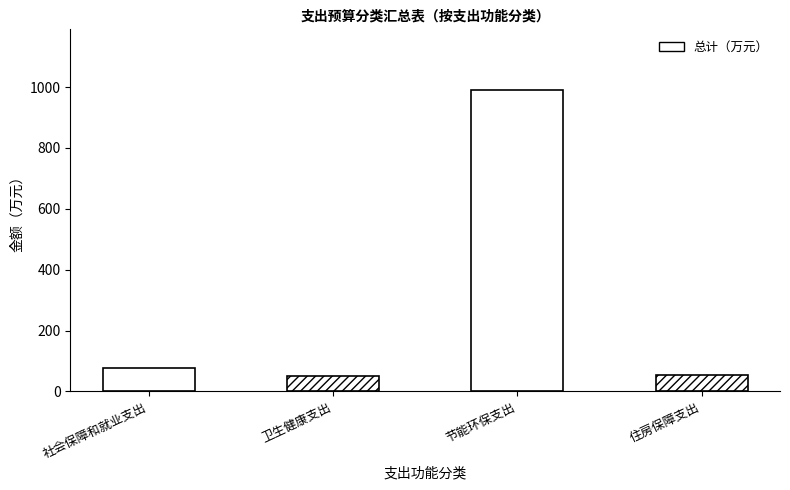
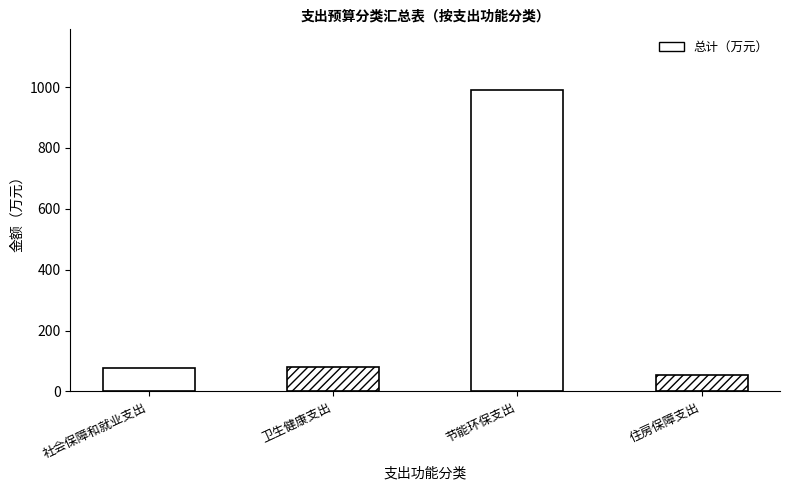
卫生健康支出: 50 -> 80
